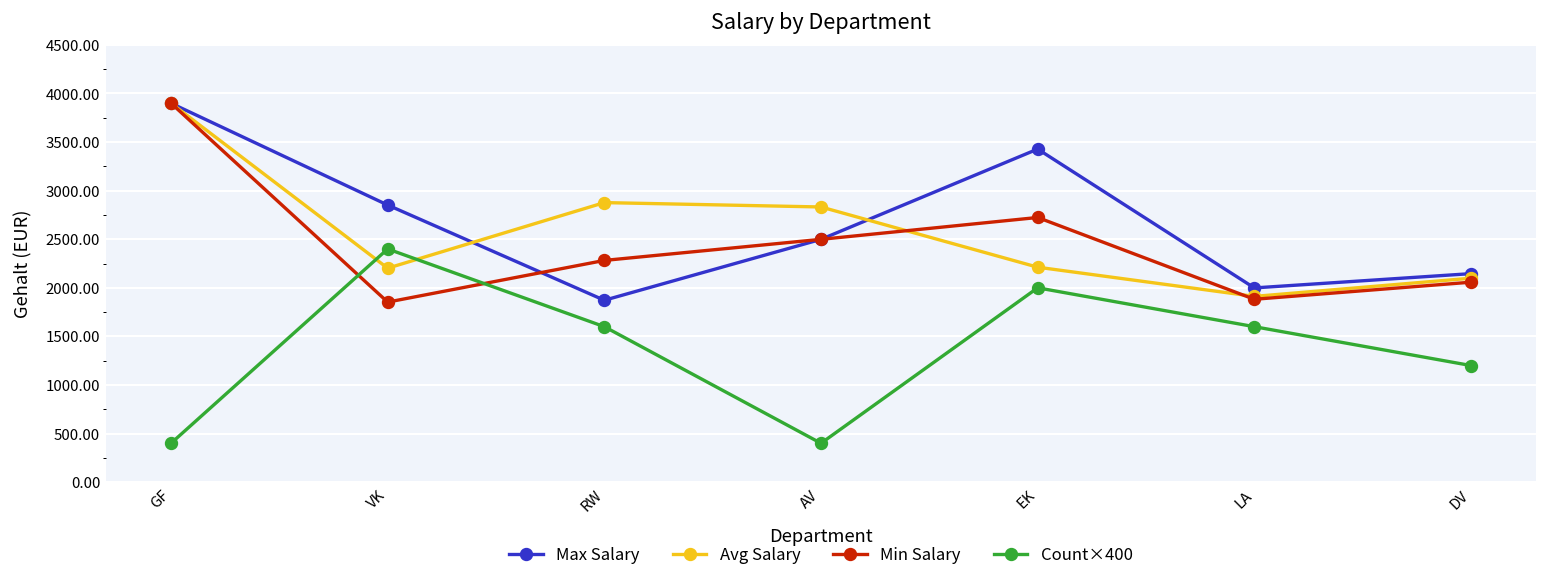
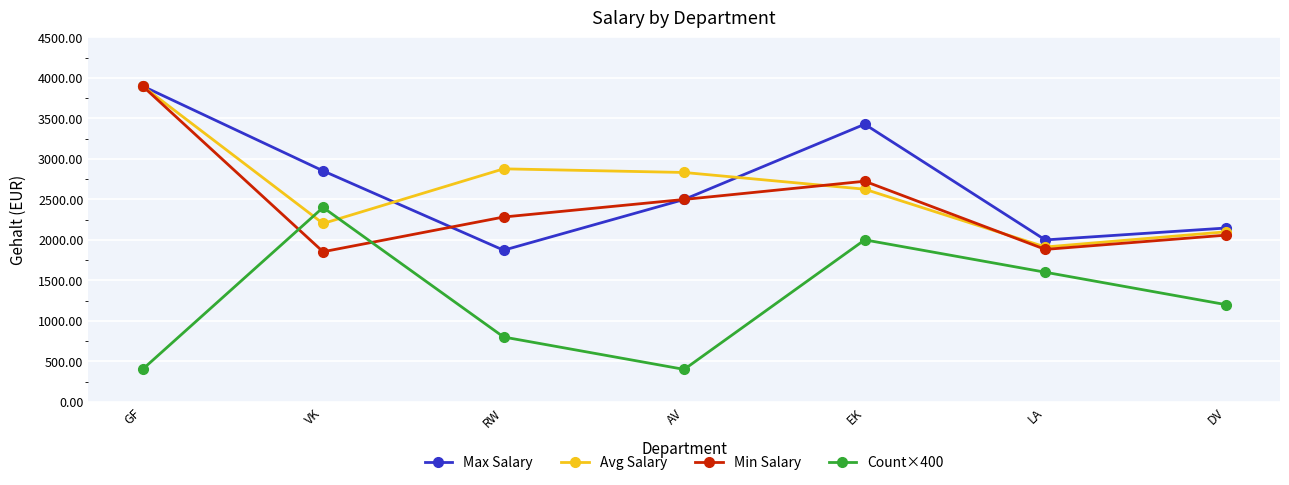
Count×400, RW: 1600 -> 800
Avg Salary, EK: 2200 -> 2600
